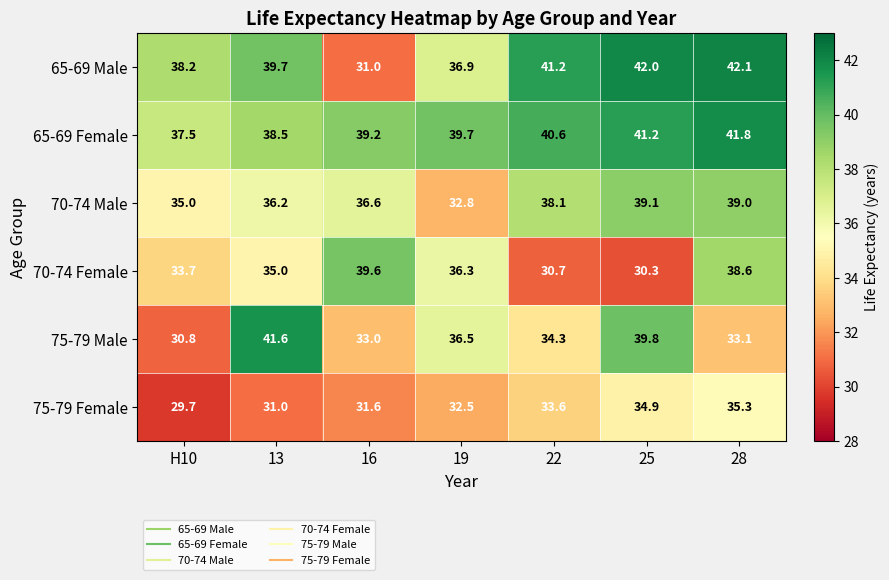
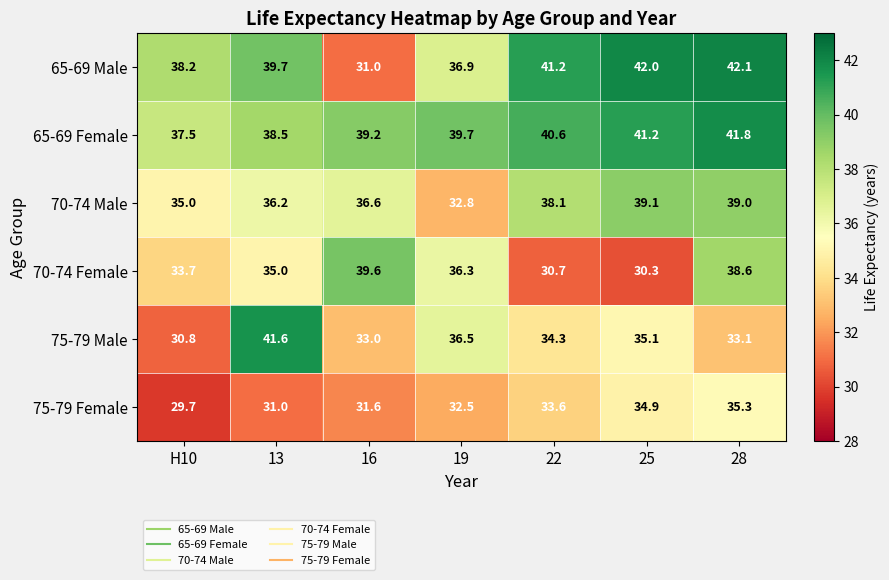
75-79 Male, 25: 39.8 -> 35.1
